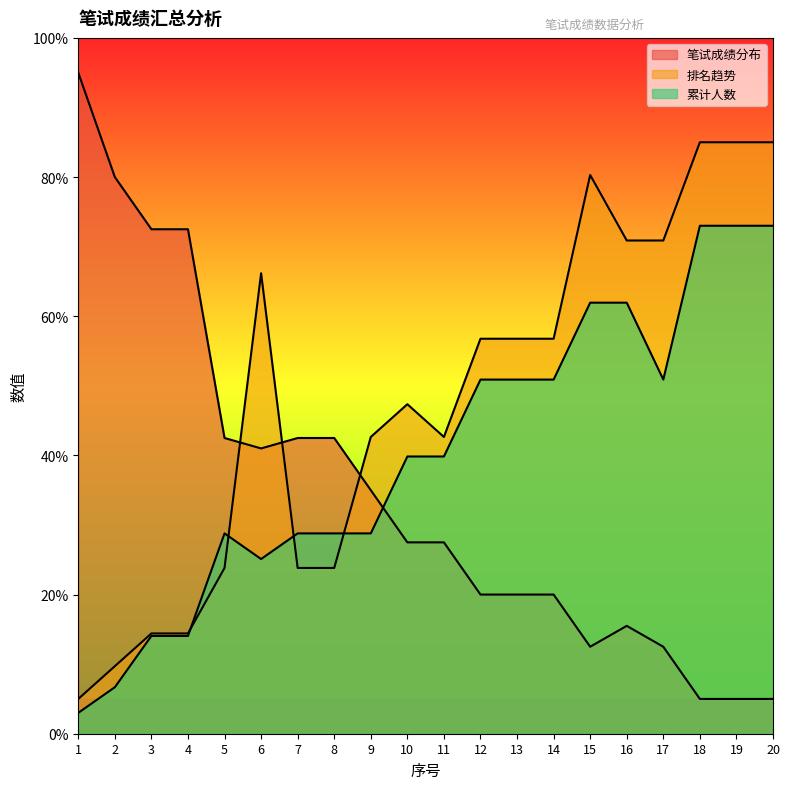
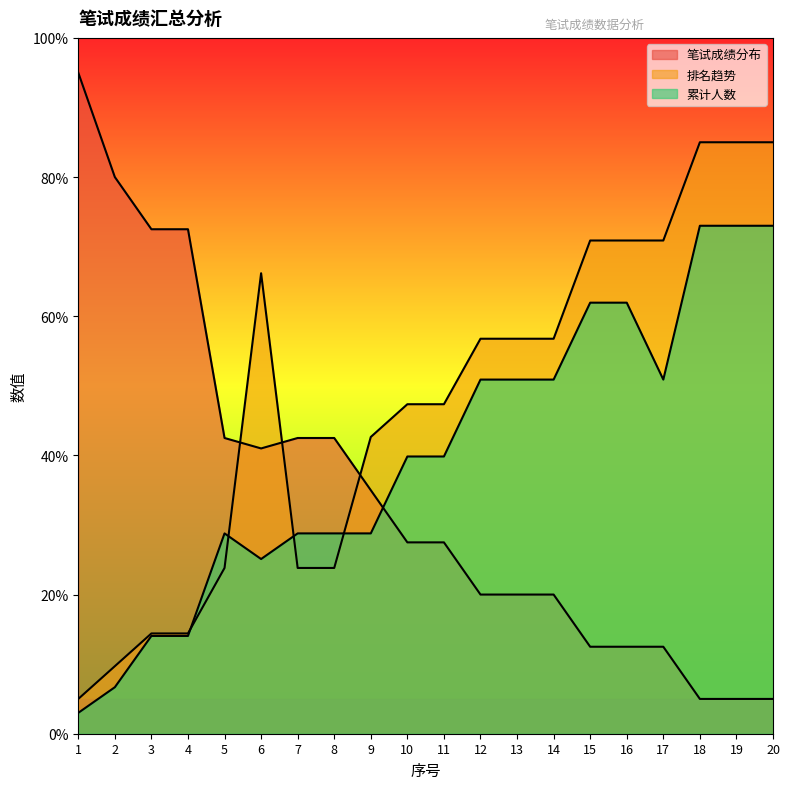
排名趋势, 11: 43% -> 47%
排名趋势, 15: 80% -> 71%
笔试成绩分布, 16: 16% -> 13%
